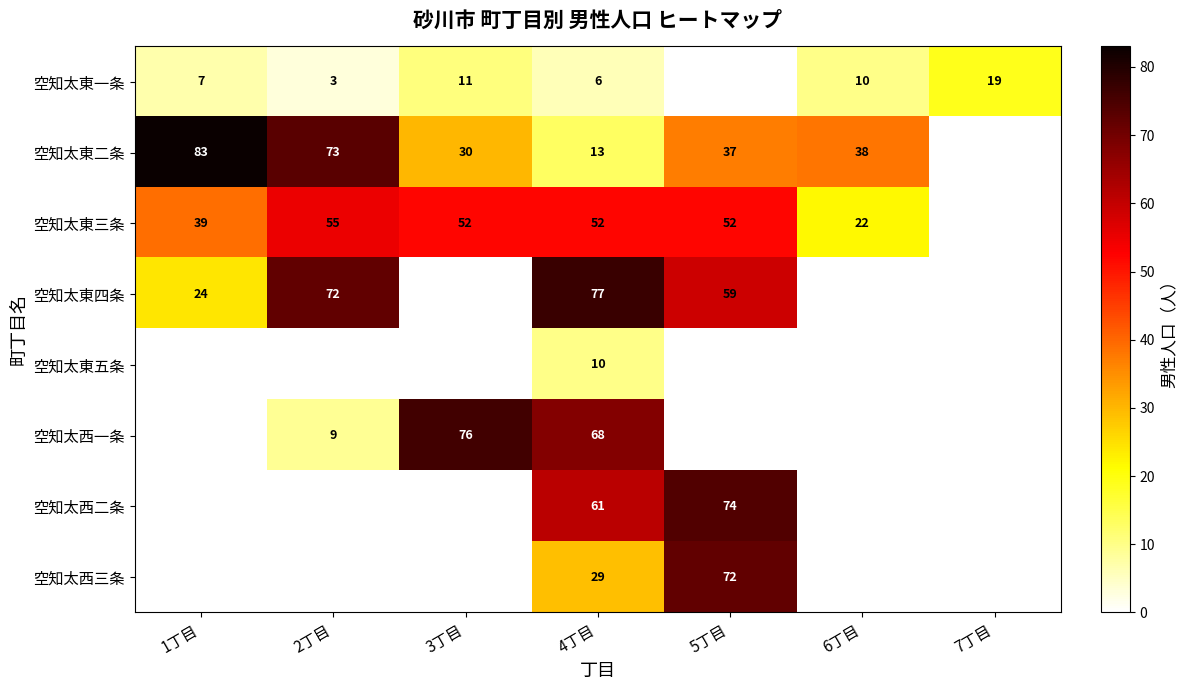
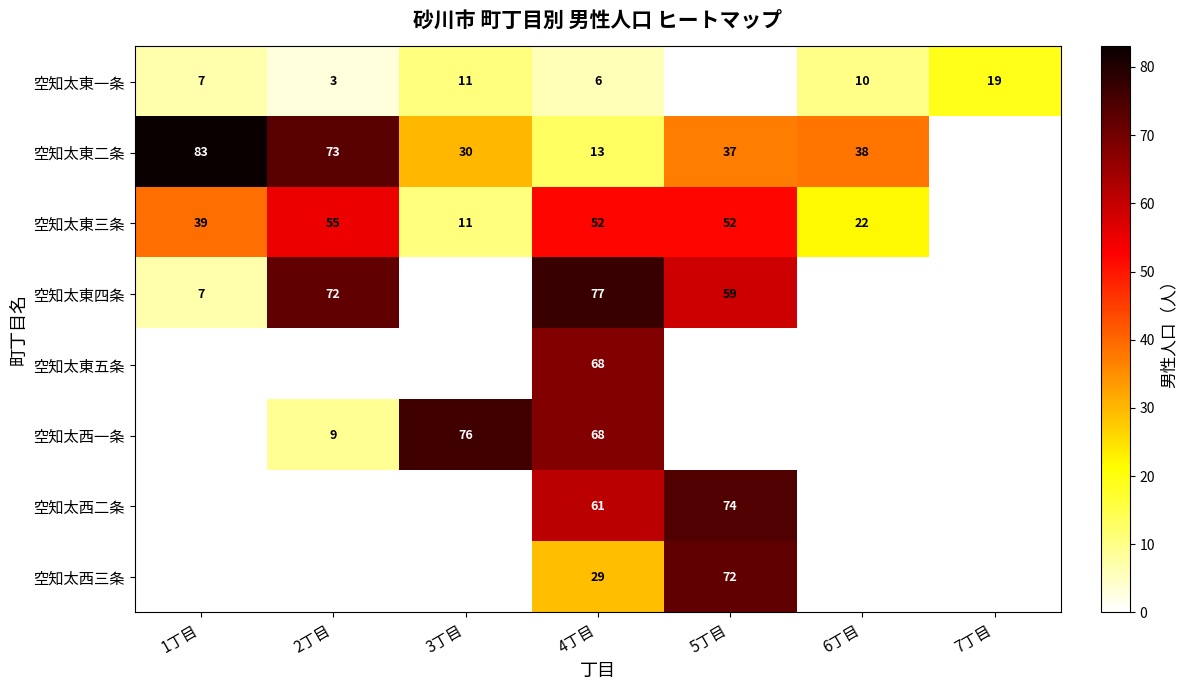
空知太東三条, 3丁目: 52 -> 11
空知太東四条, 1丁目: 24 -> 7
空知太東五条, 4丁目: 10 -> 68
